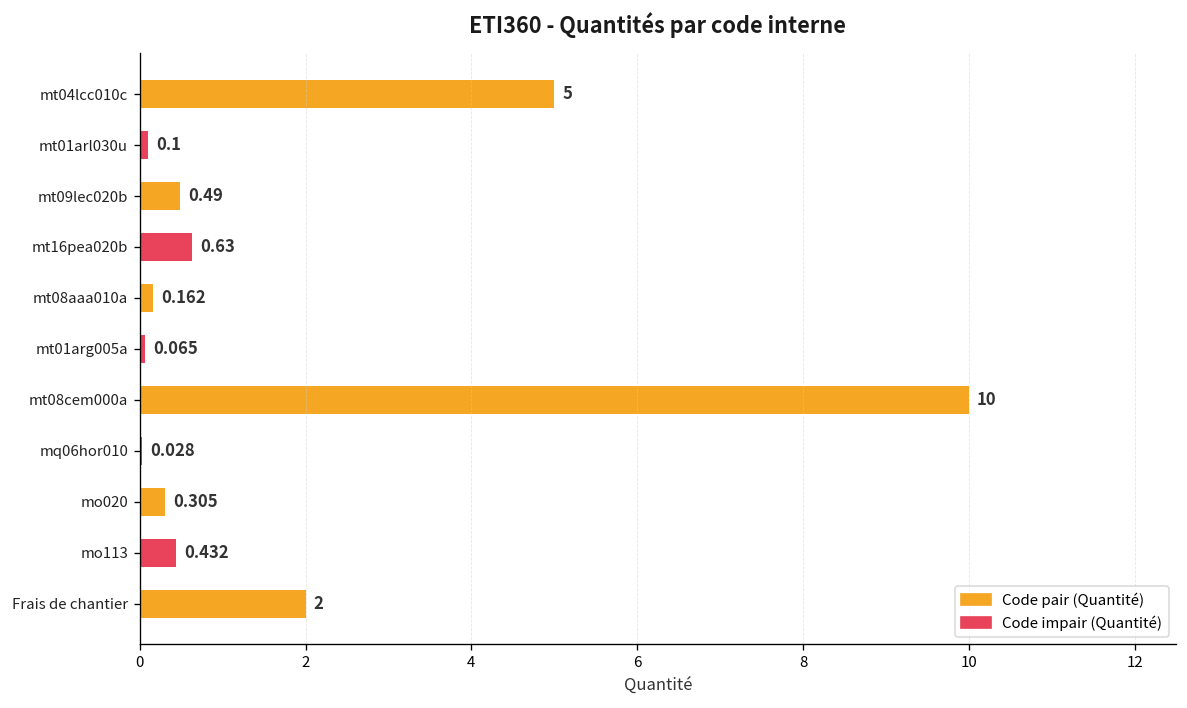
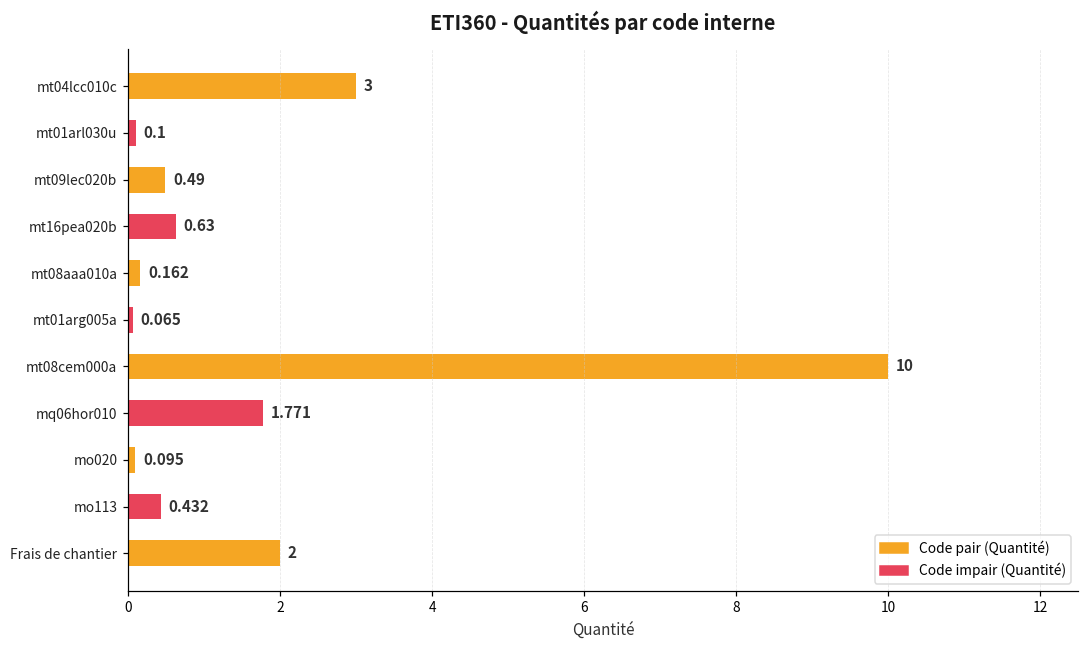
mt04lcc010c: 5 -> 3
mq06hor010: 0.028 -> 1.771
mo020: 0.305 -> 0.095
